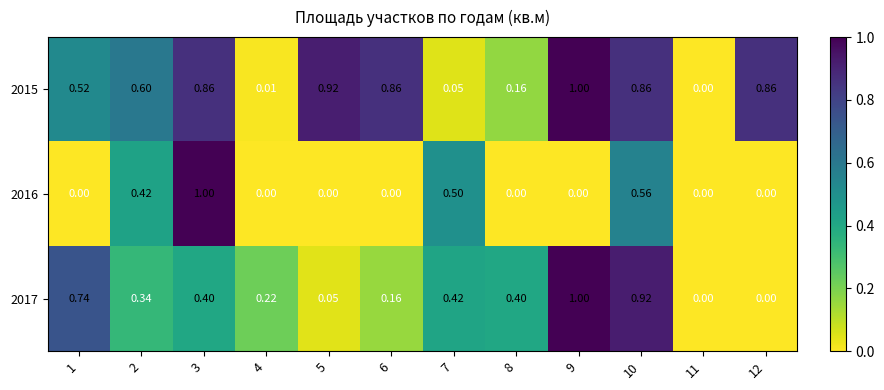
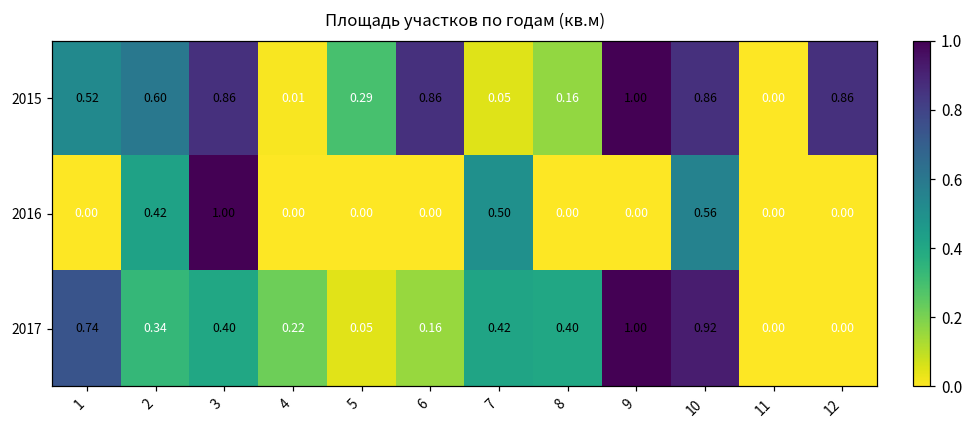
2015, 5: 0.92 -> 0.29
